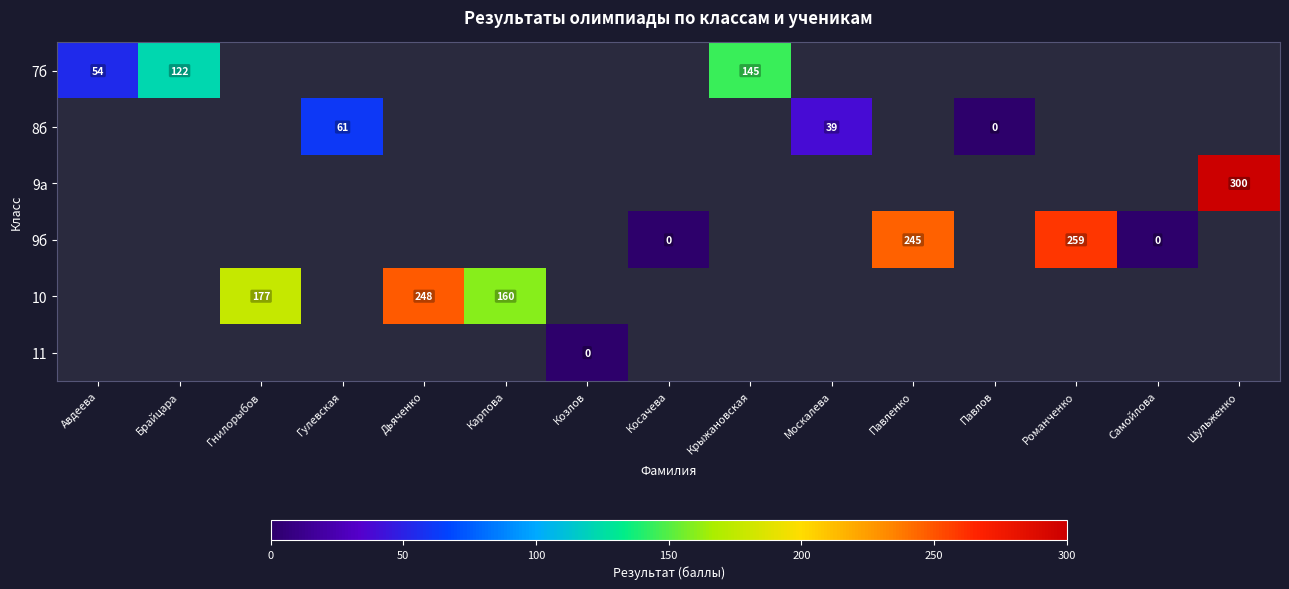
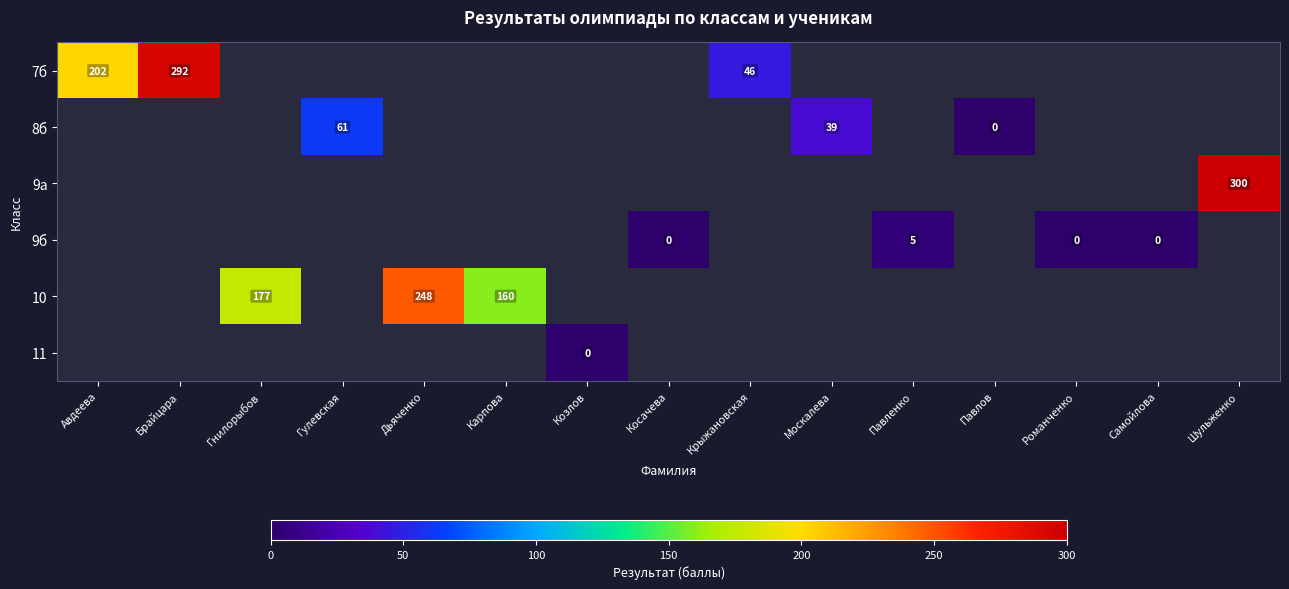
7б, Авдеева: 54 -> 202
7б, Брайцара: 122 -> 292
7б, Крыжановская: 145 -> 46
9б, Павленко: 245 -> 5
9б, Романченко: 259 -> 0
